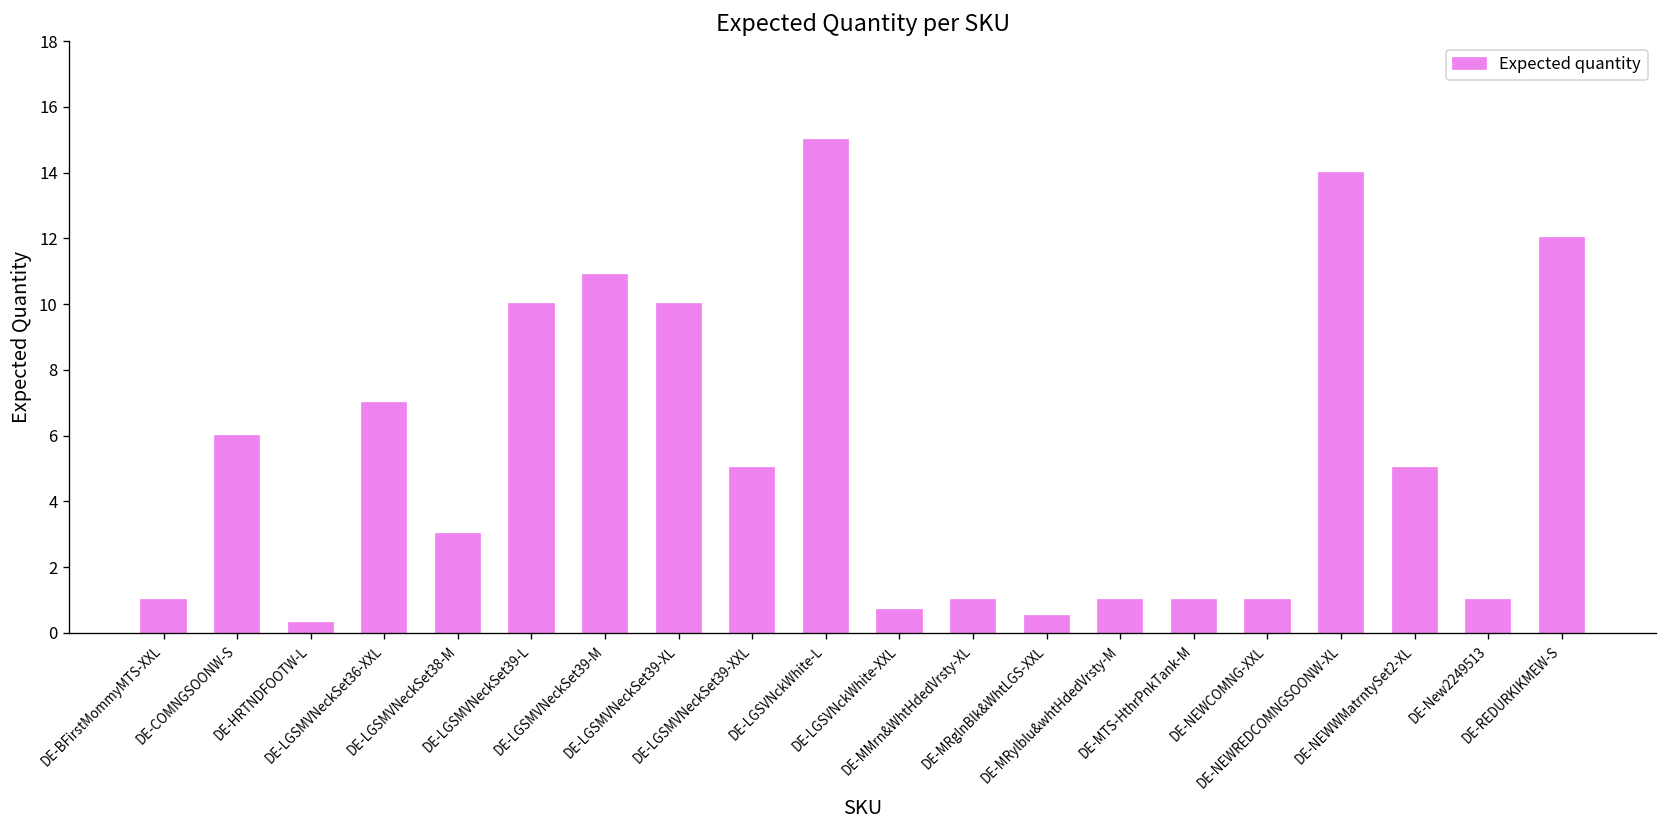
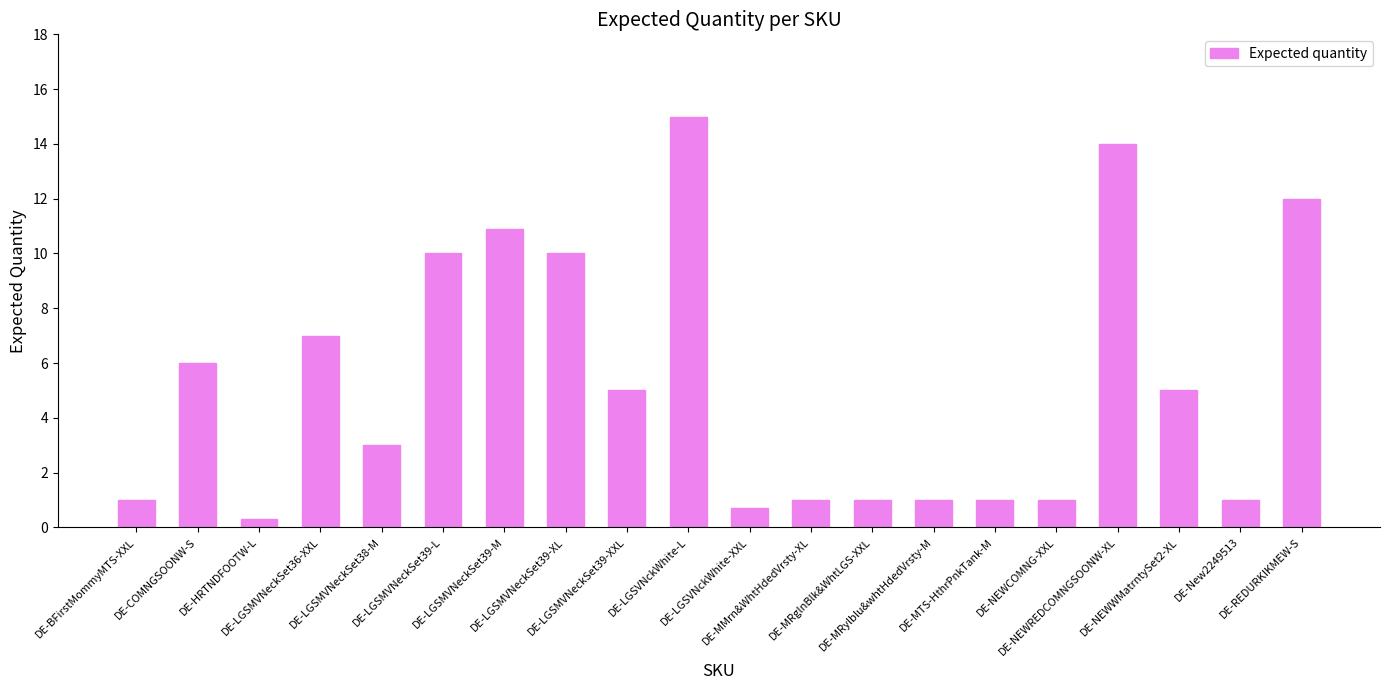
DE-MRglnBlk&WhtLGS-XXL: 0.5 -> 1.0
